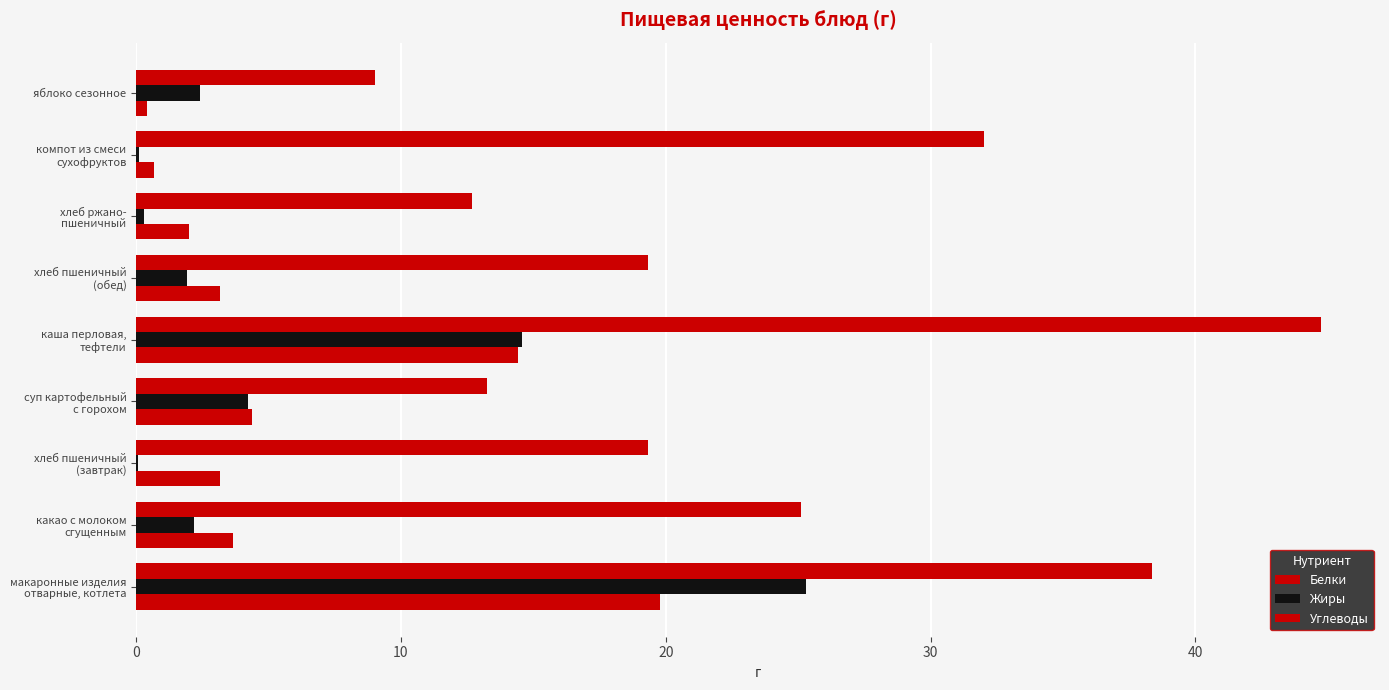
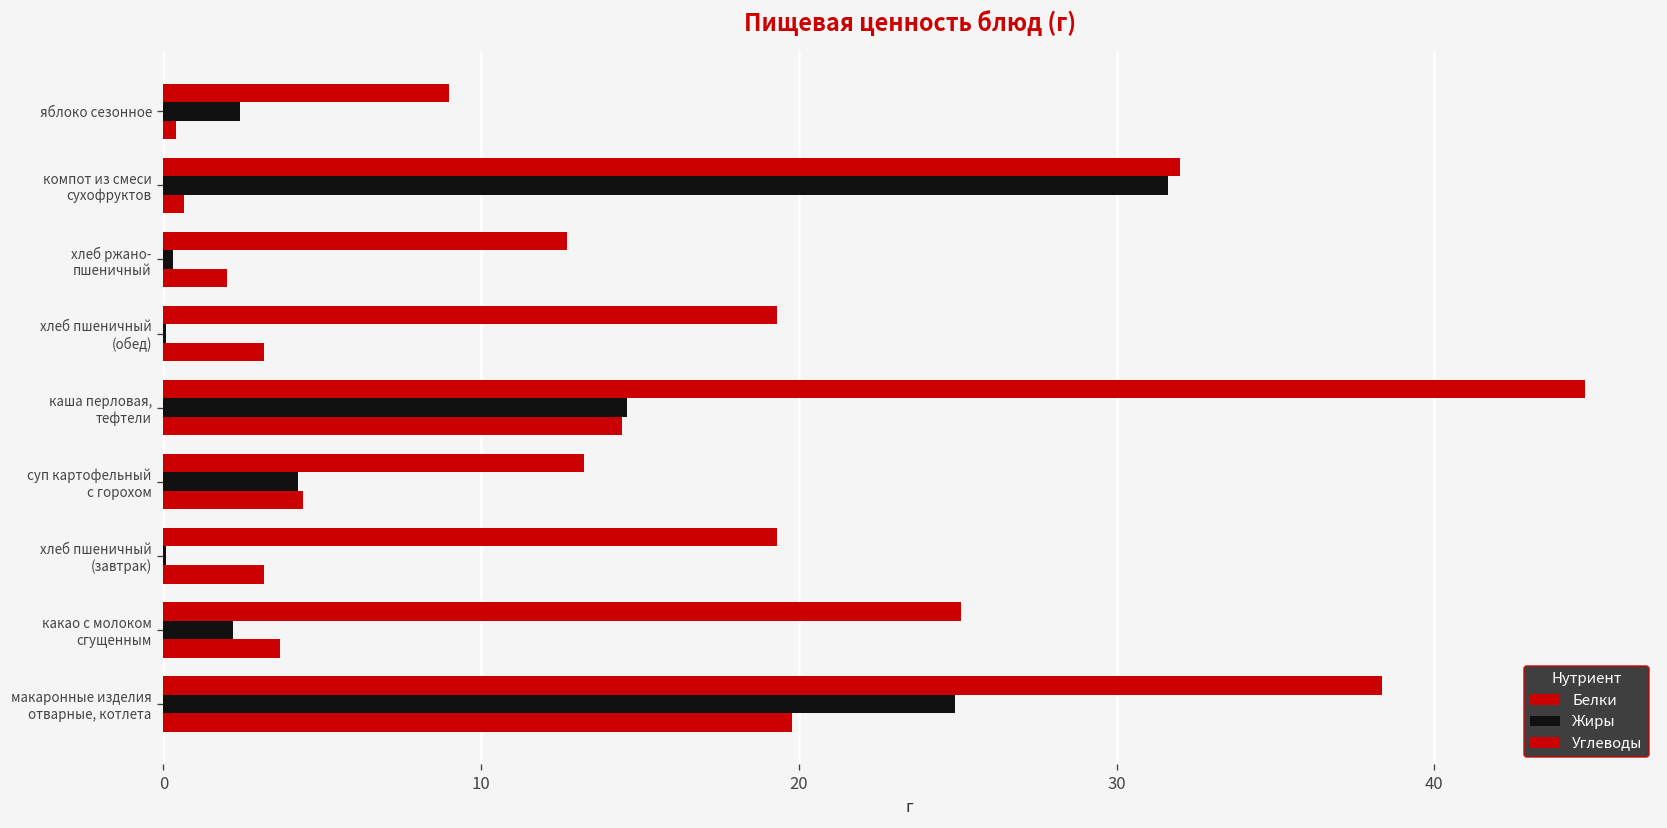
Жиры, компот из смеси сухофруктов: 0.1 -> 31.6
Жиры, хлеб пшеничный (обед): 1.9 -> 0.1
Жиры, макаронные изделия отварные, котлета: 25.3 -> 24.9
